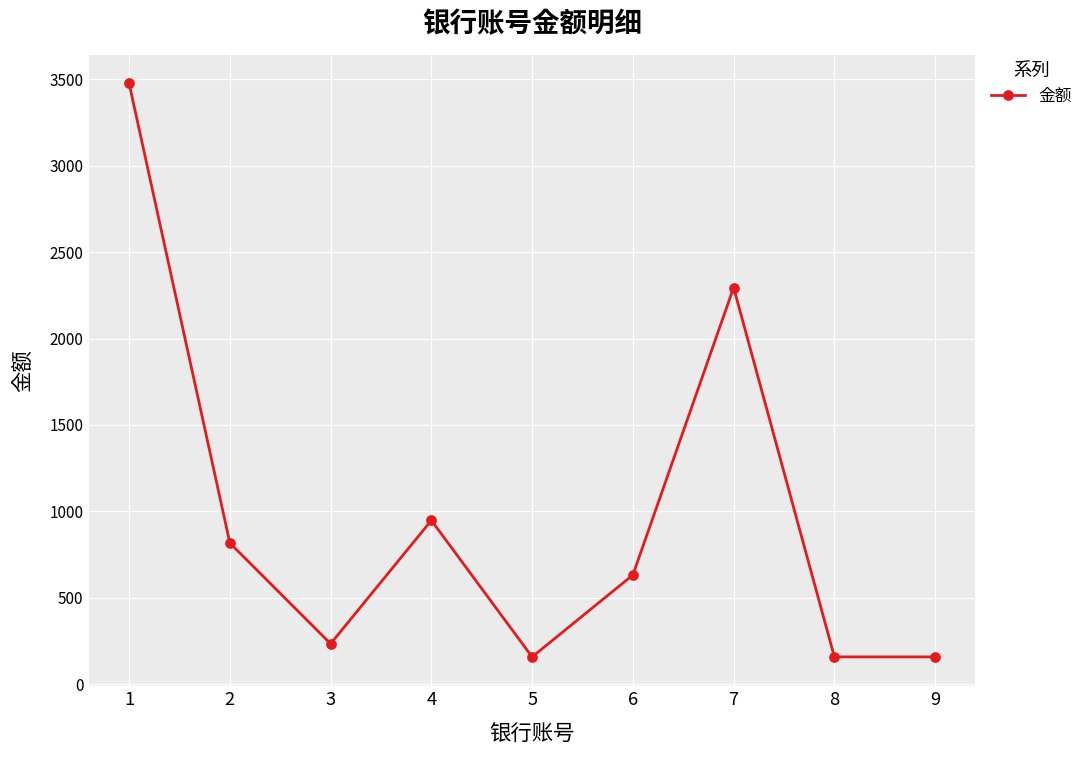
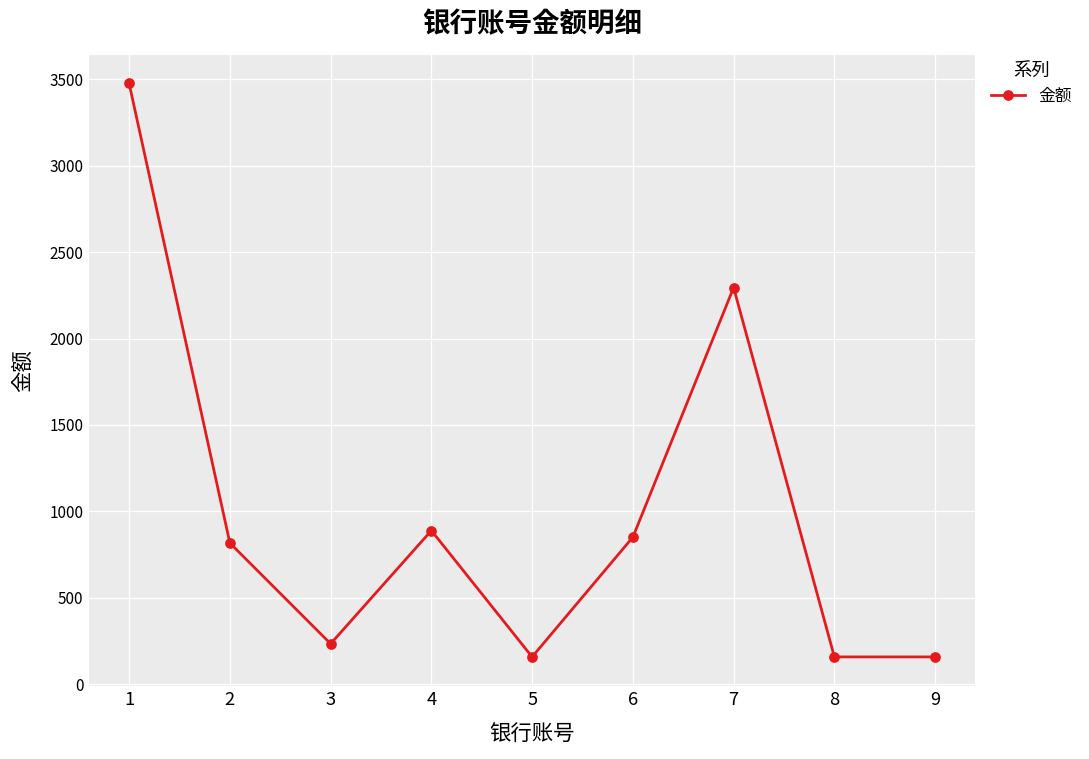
4: 950 -> 890
6: 630 -> 850
